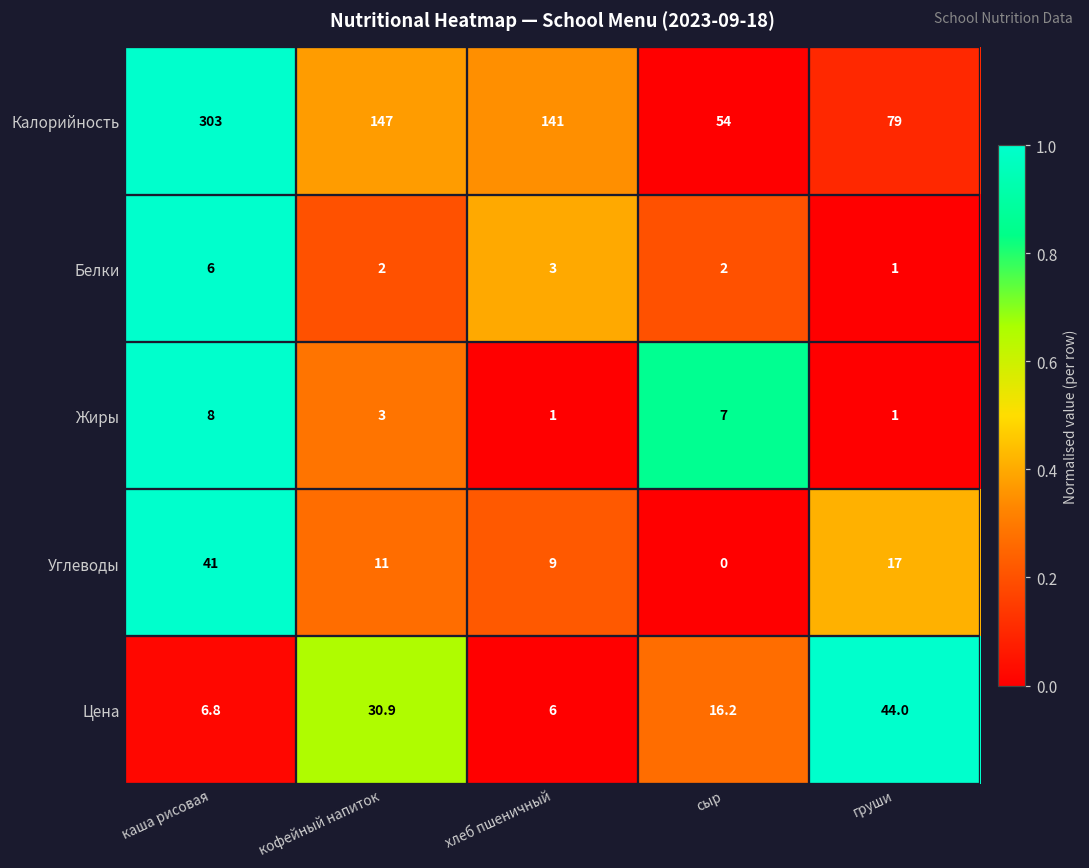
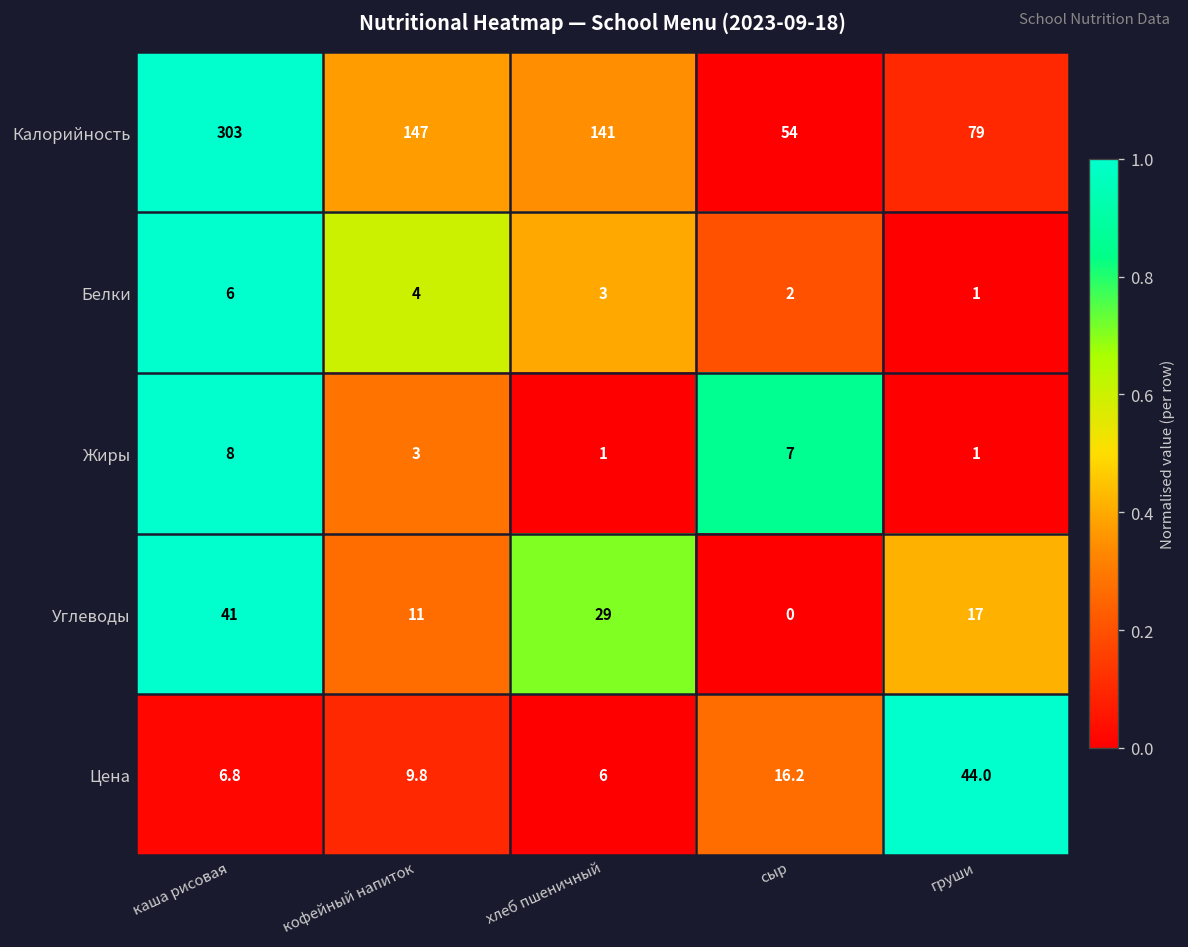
Белки, кофейный напиток: 2 -> 4
Углеводы, хлеб пшеничный: 9 -> 29
Цена, кофейный напиток: 30.9 -> 9.8
